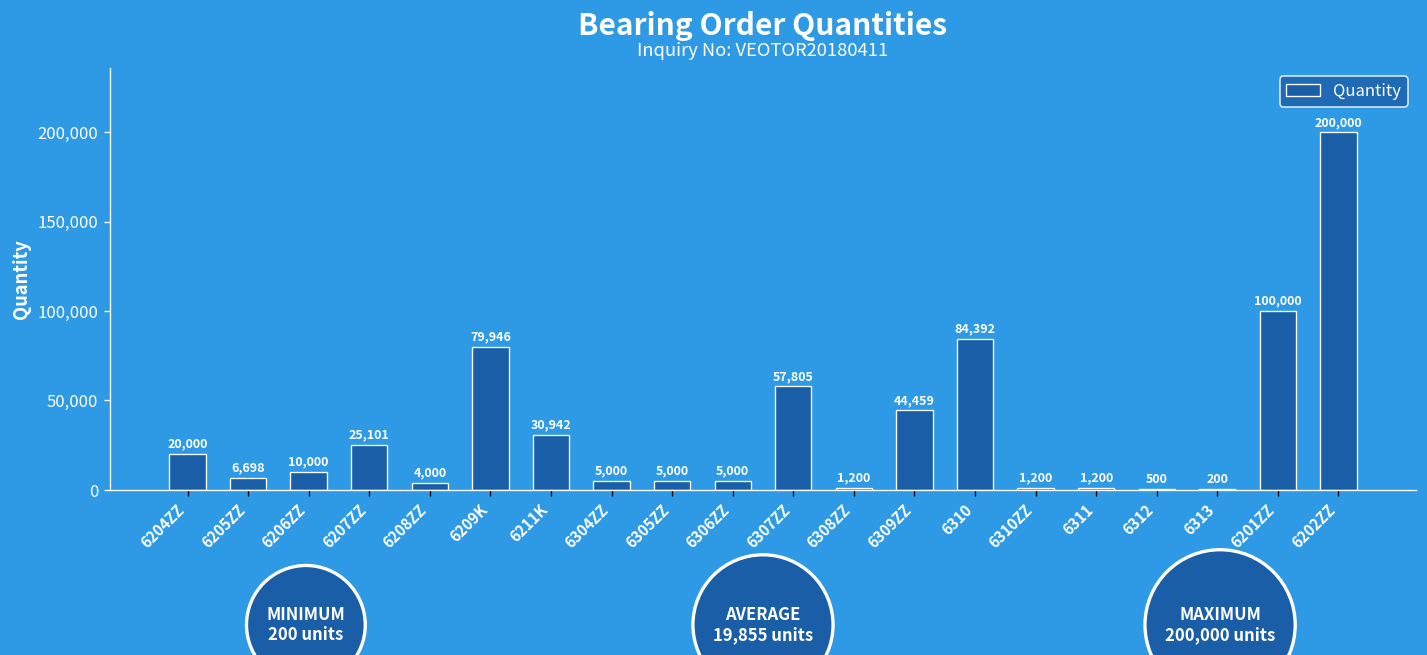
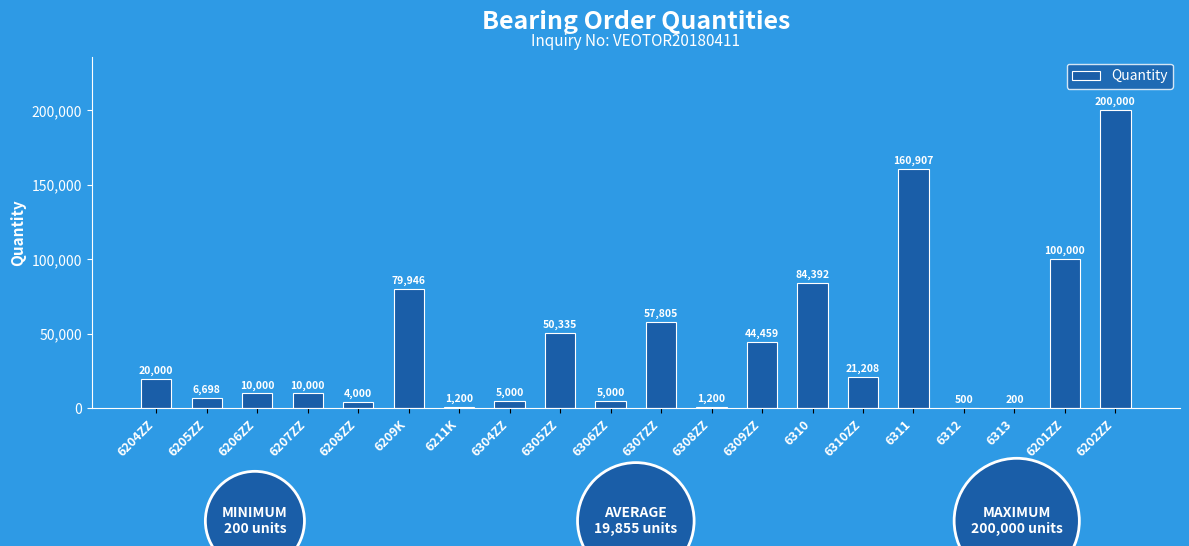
6207ZZ: 25,101 -> 10,000
6211K: 30,942 -> 1,200
6305ZZ: 5,000 -> 50,335
6310ZZ: 1,200 -> 21,208
6311: 1,200 -> 160,907
